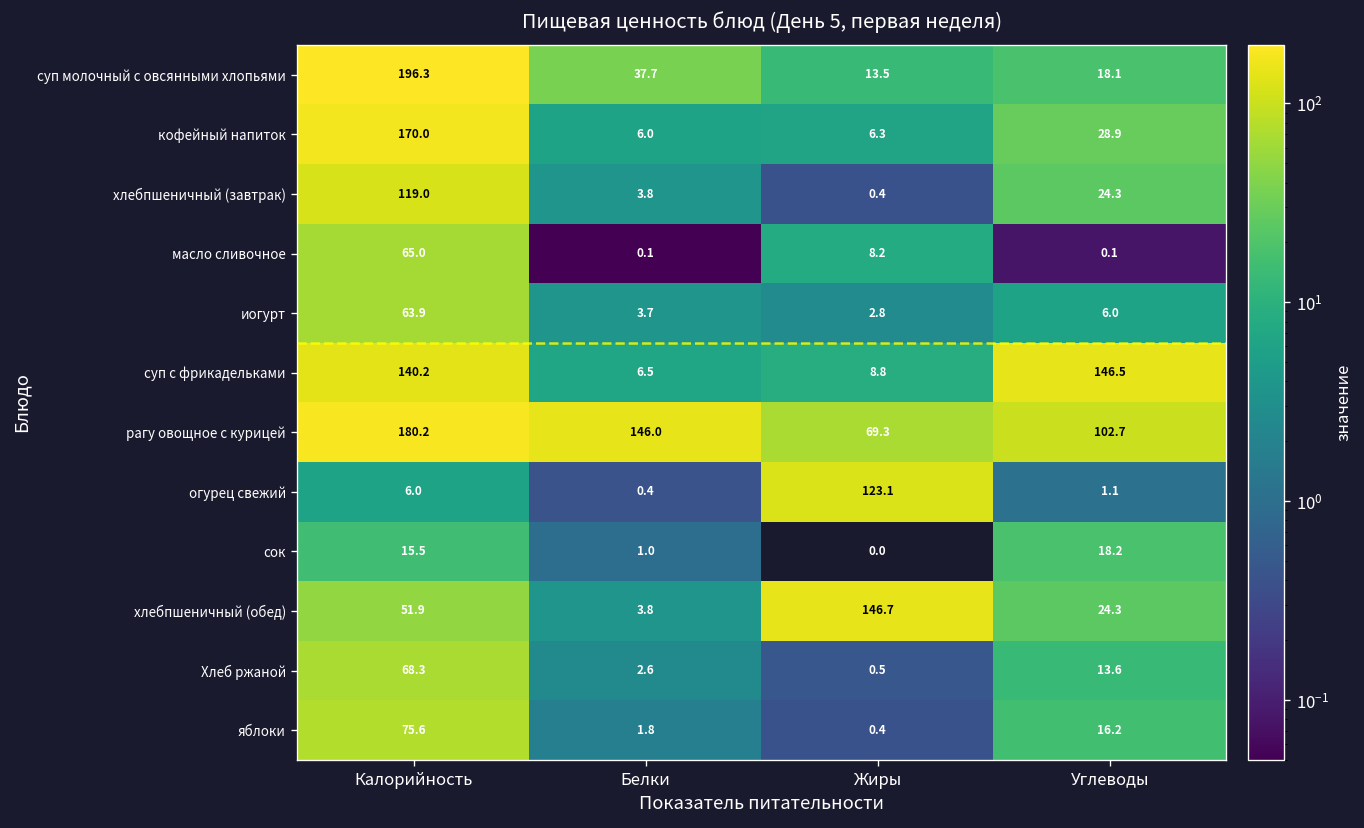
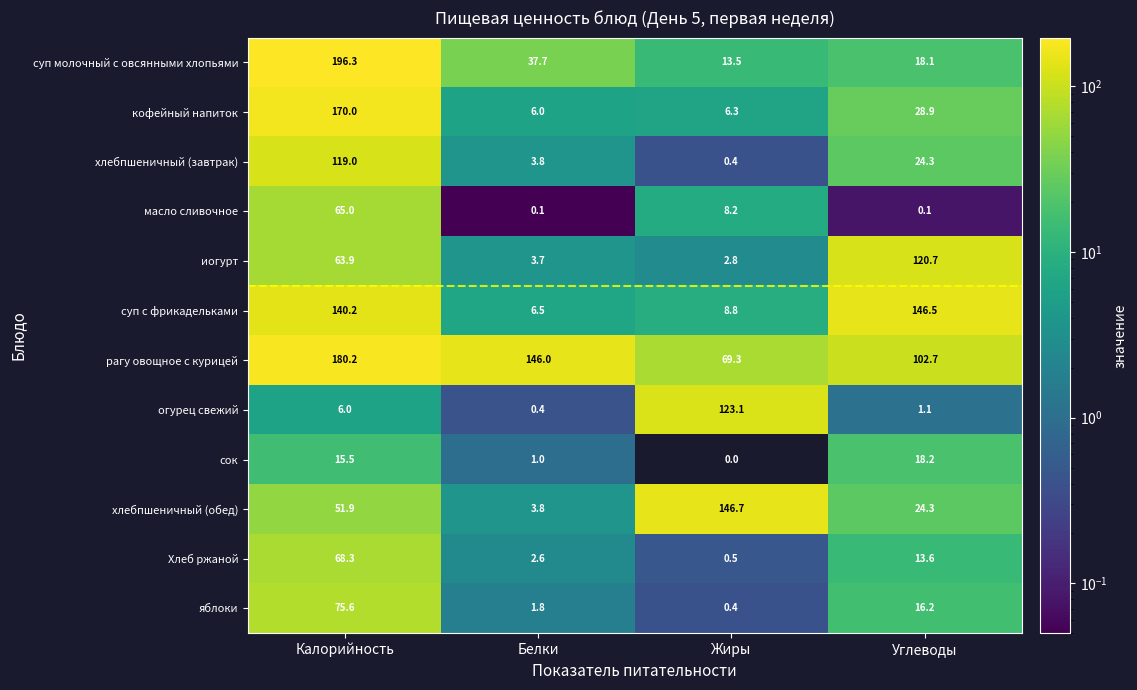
иогурт, Углеводы: 6.0 -> 120.7
